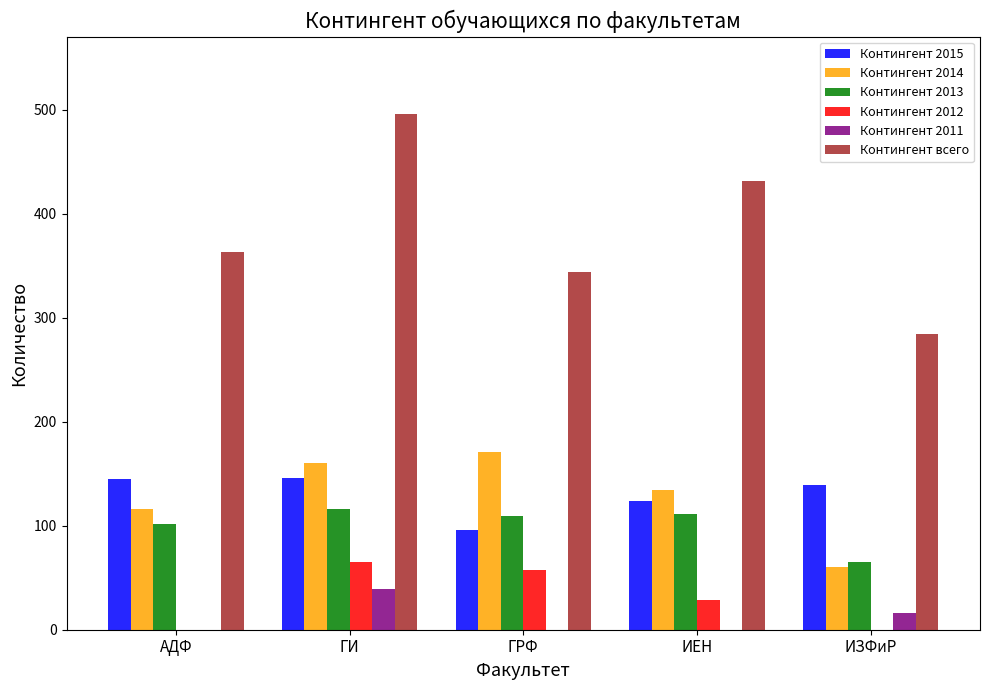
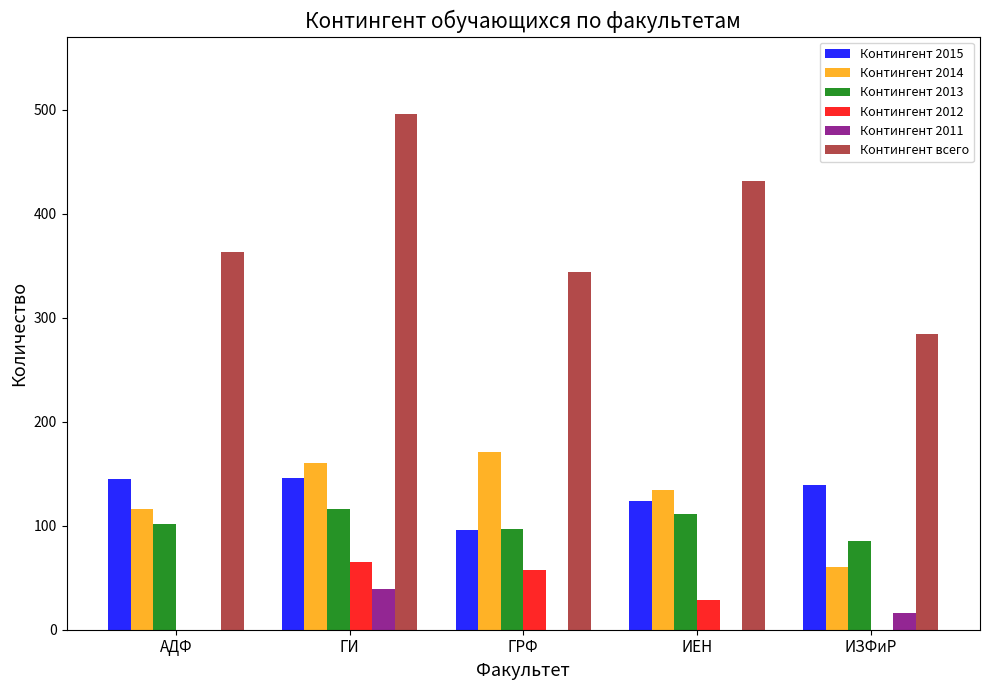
Контингент 2013, ГРФ: 109 -> 97
Контингент 2013, ИЗФиР: 65 -> 85
